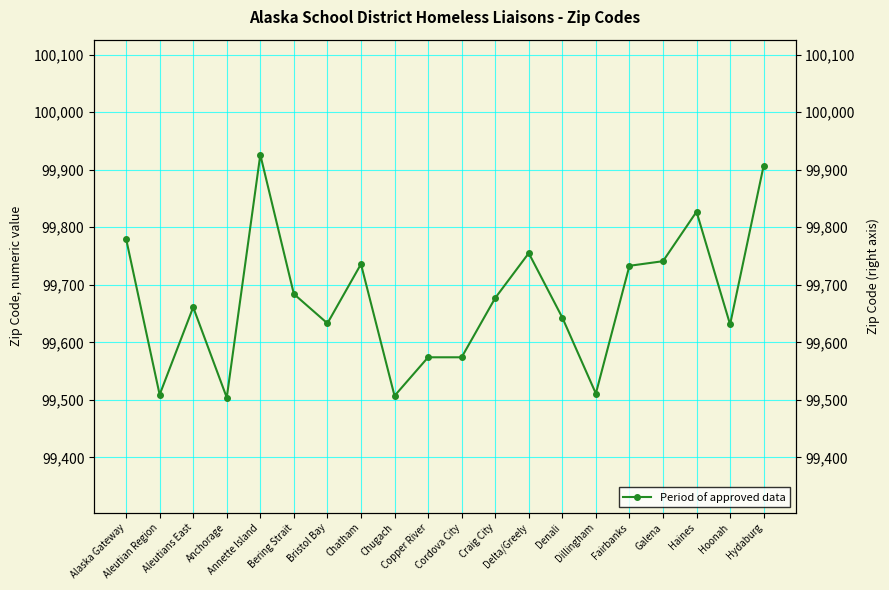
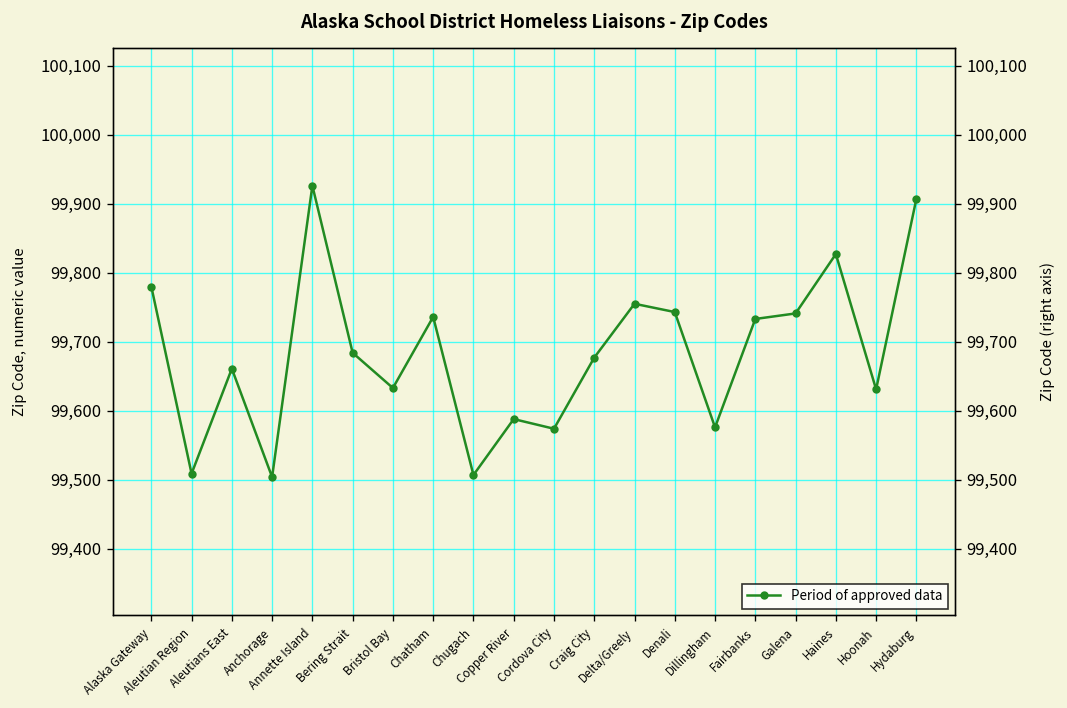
Copper River: 99,570 -> 99,590
Denali: 99,640 -> 99,740
Dillingham: 99,510 -> 99,580
